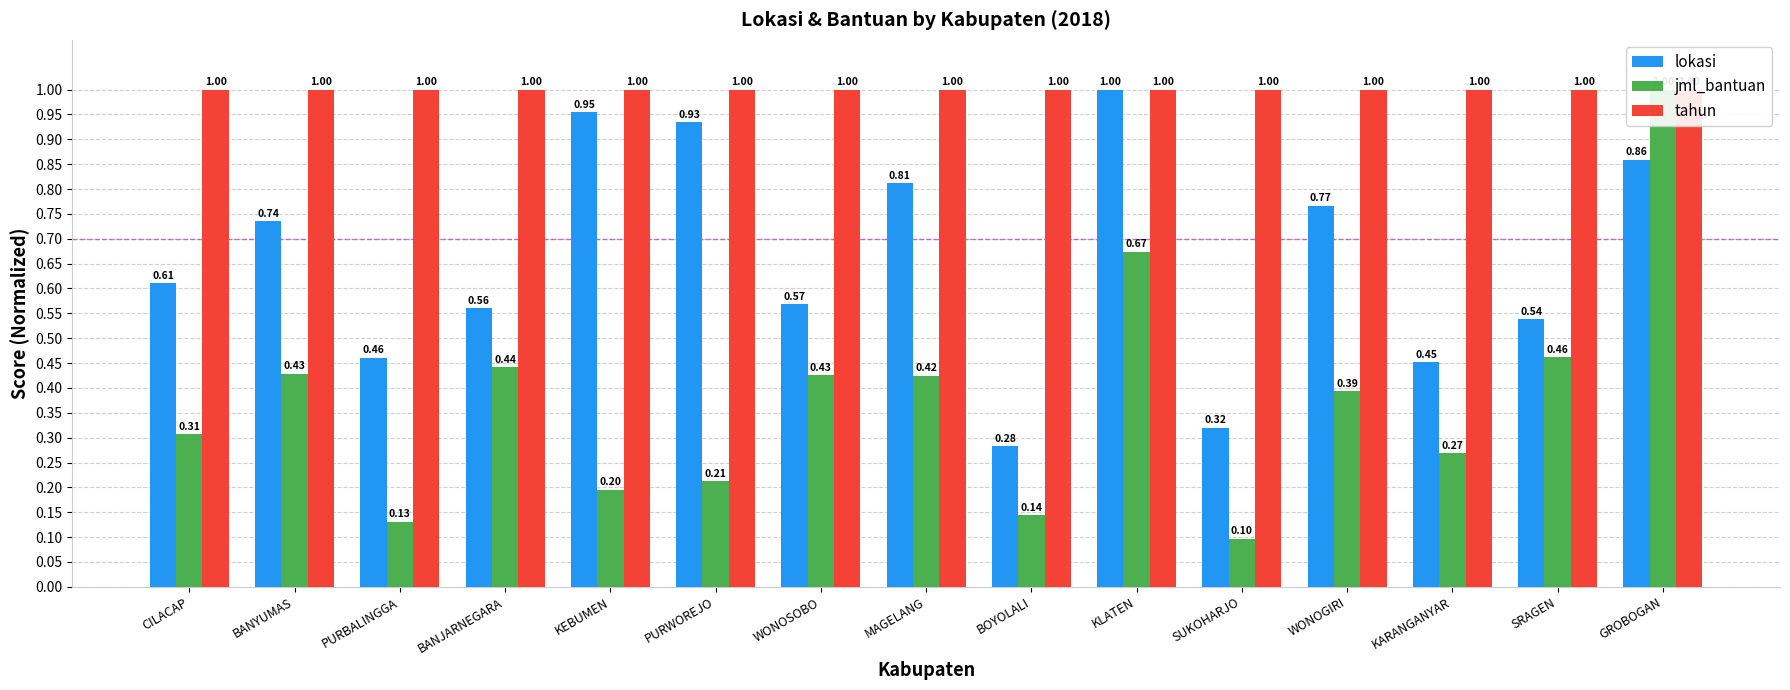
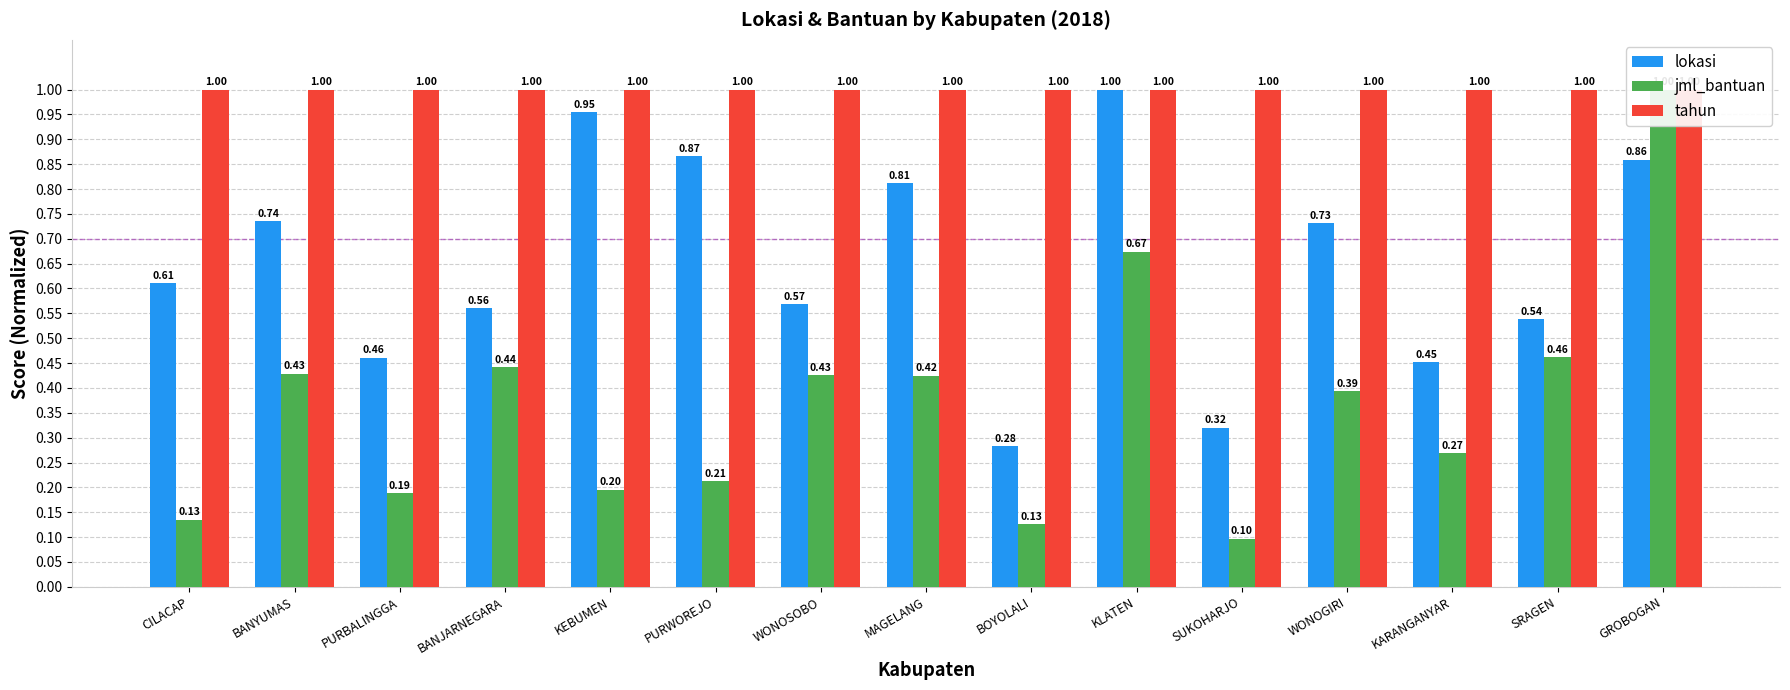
jml_bantuan, CILACAP: 0.31 -> 0.13
jml_bantuan, PURBALINGGA: 0.13 -> 0.19
lokasi, PURWOREJO: 0.93 -> 0.87
jml_bantuan, BOYOLALI: 0.14 -> 0.13
lokasi, WONOGIRI: 0.77 -> 0.73
